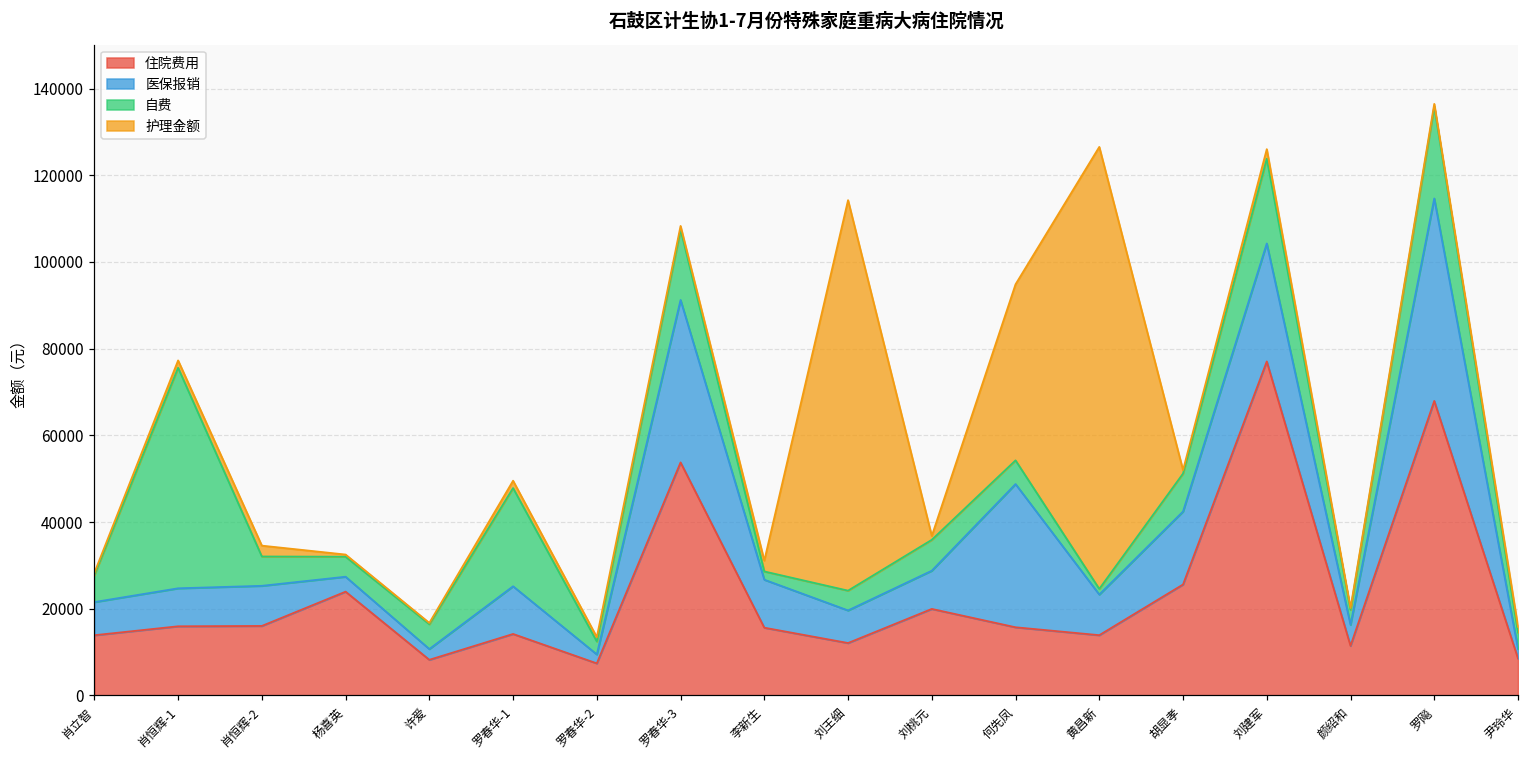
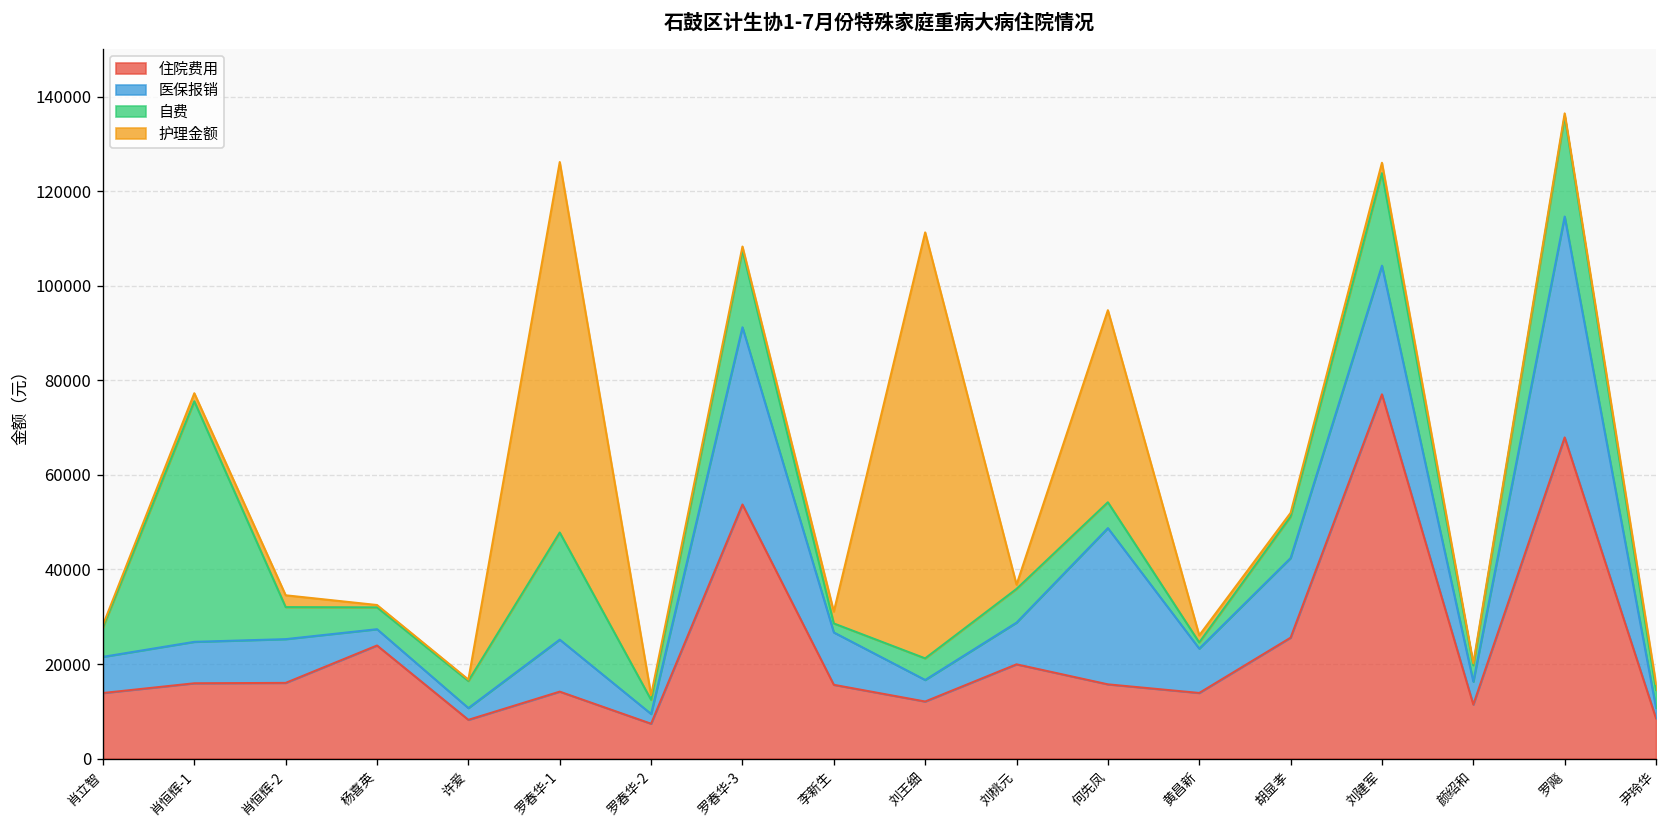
护理金额, 罗春华-1: 2000 -> 78000
医保报销, 刘王细: 8000 -> 5000
护理金额, 黄昌新: 102000 -> 2000
